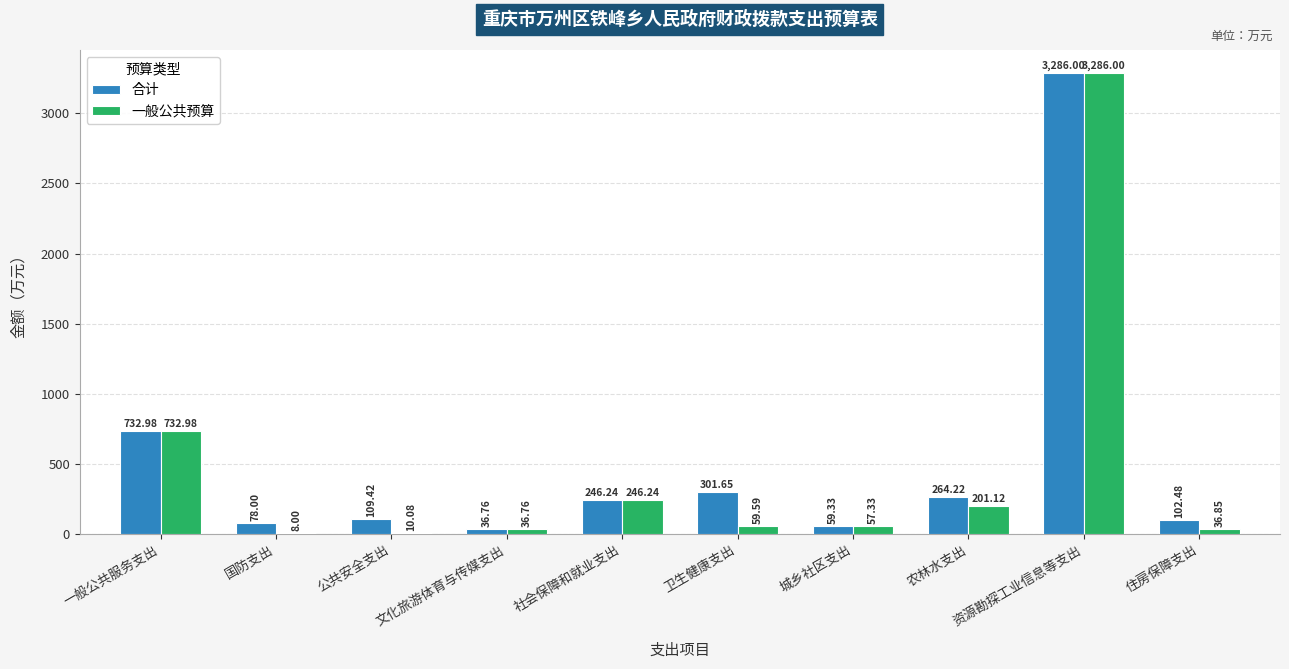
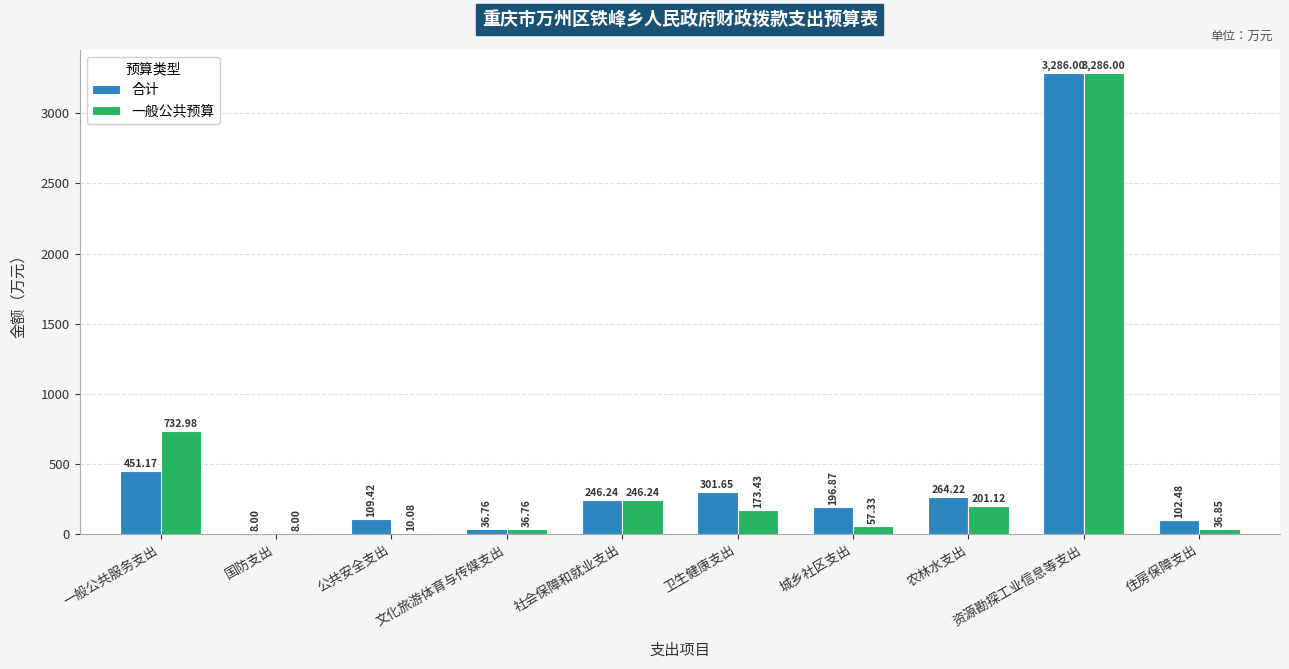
合计, 一般公共服务支出: 732.98 -> 451.17
合计, 国防支出: 78.00 -> 8.00
一般公共预算, 卫生健康支出: 59.59 -> 173.43
合计, 城乡社区支出: 59.33 -> 196.87
